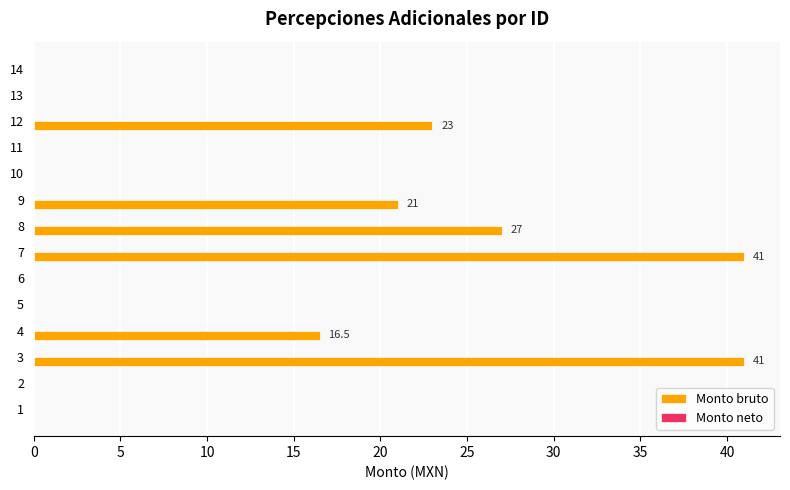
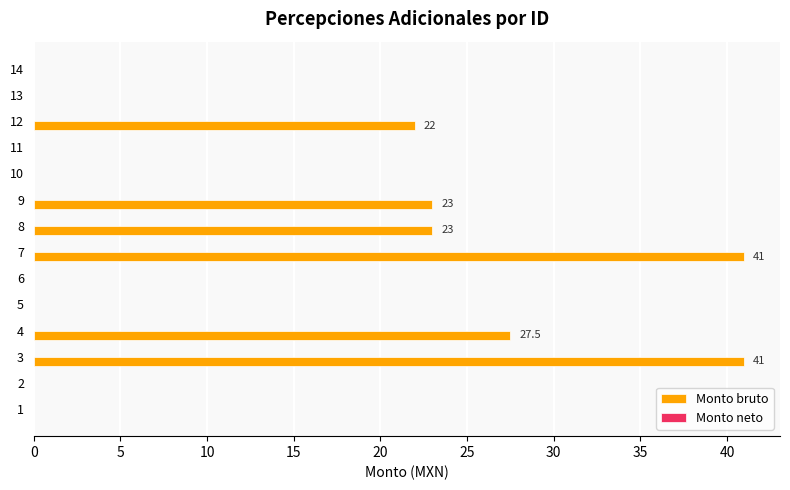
Monto bruto, 12: 23 -> 22
Monto bruto, 9: 21 -> 23
Monto bruto, 8: 27 -> 23
Monto bruto, 4: 16.5 -> 27.5
